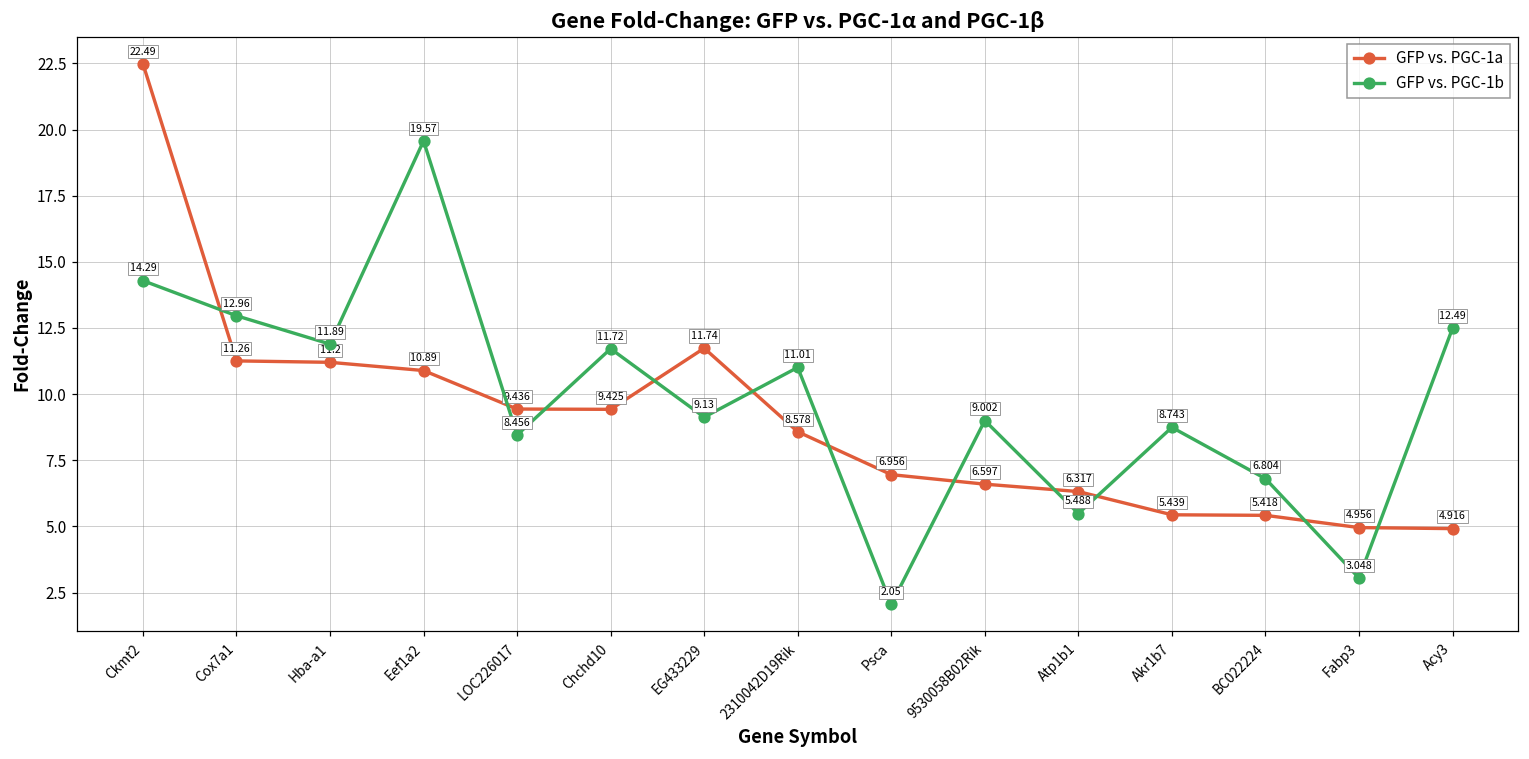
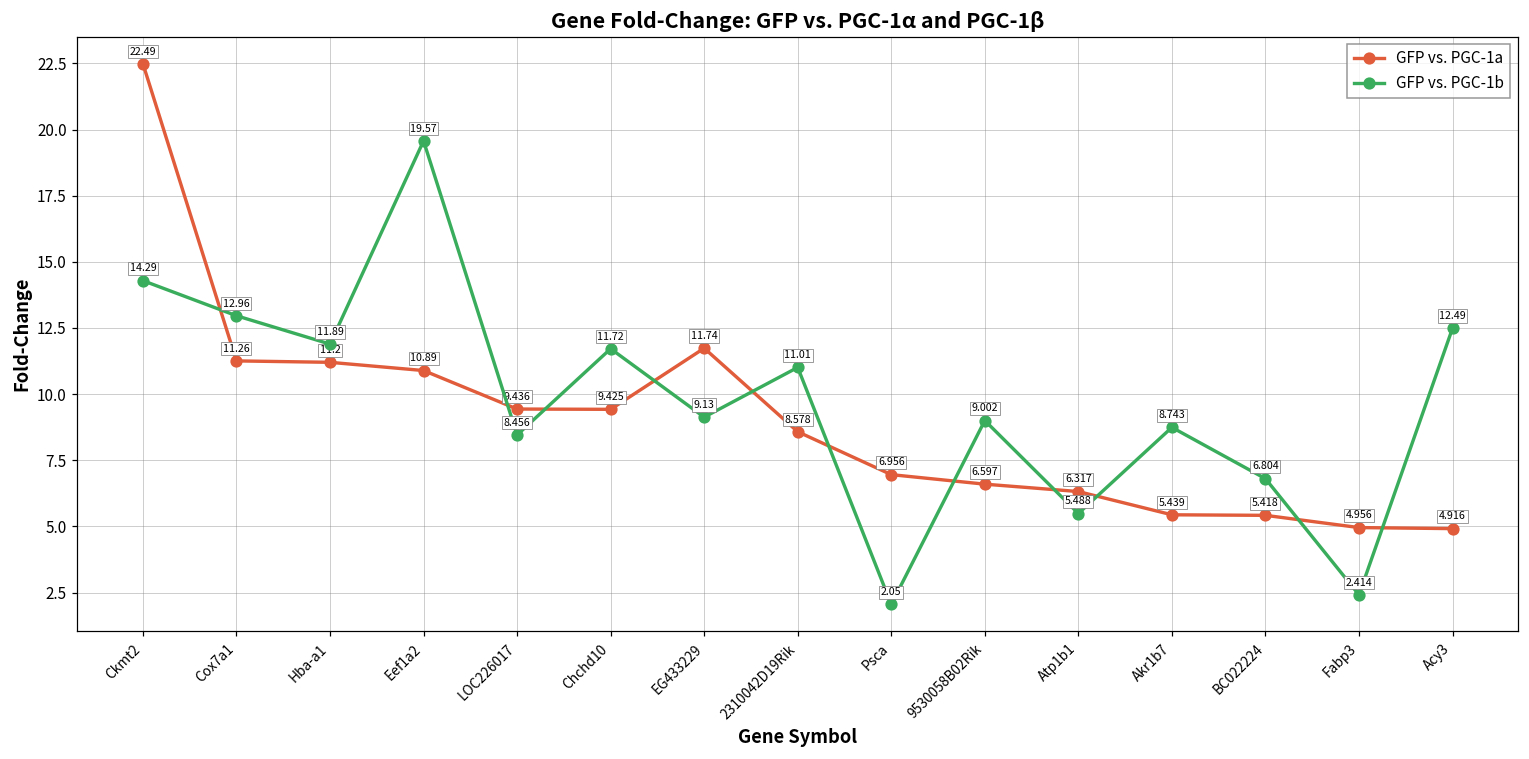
GFP vs. PGC-1b, Fabp3: 3.048 -> 2.414
